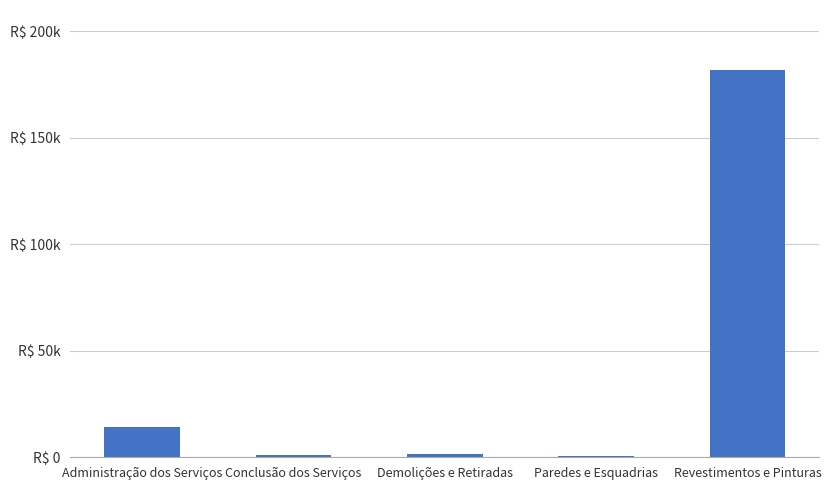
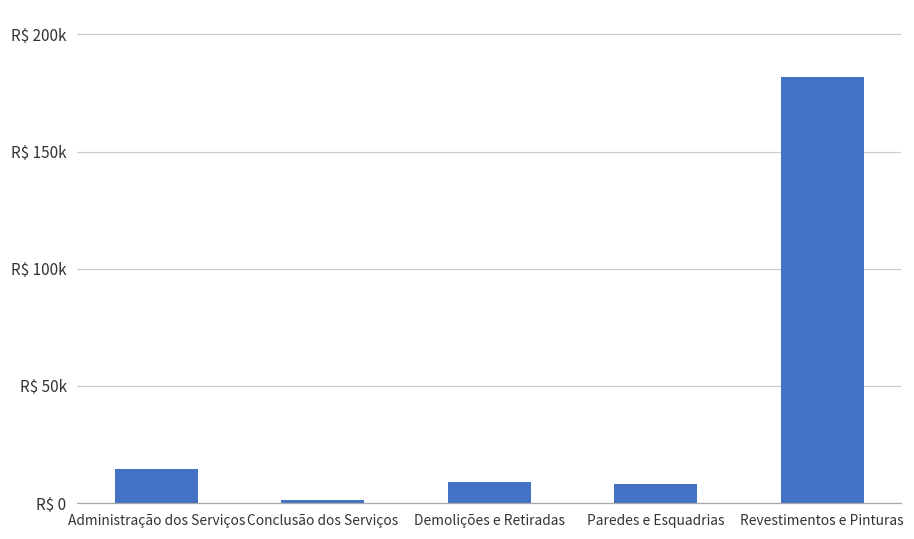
Demolições e Retiradas: R$ 2000 -> R$ 9000
Paredes e Esquadrias: R$ 1000 -> R$ 8000
